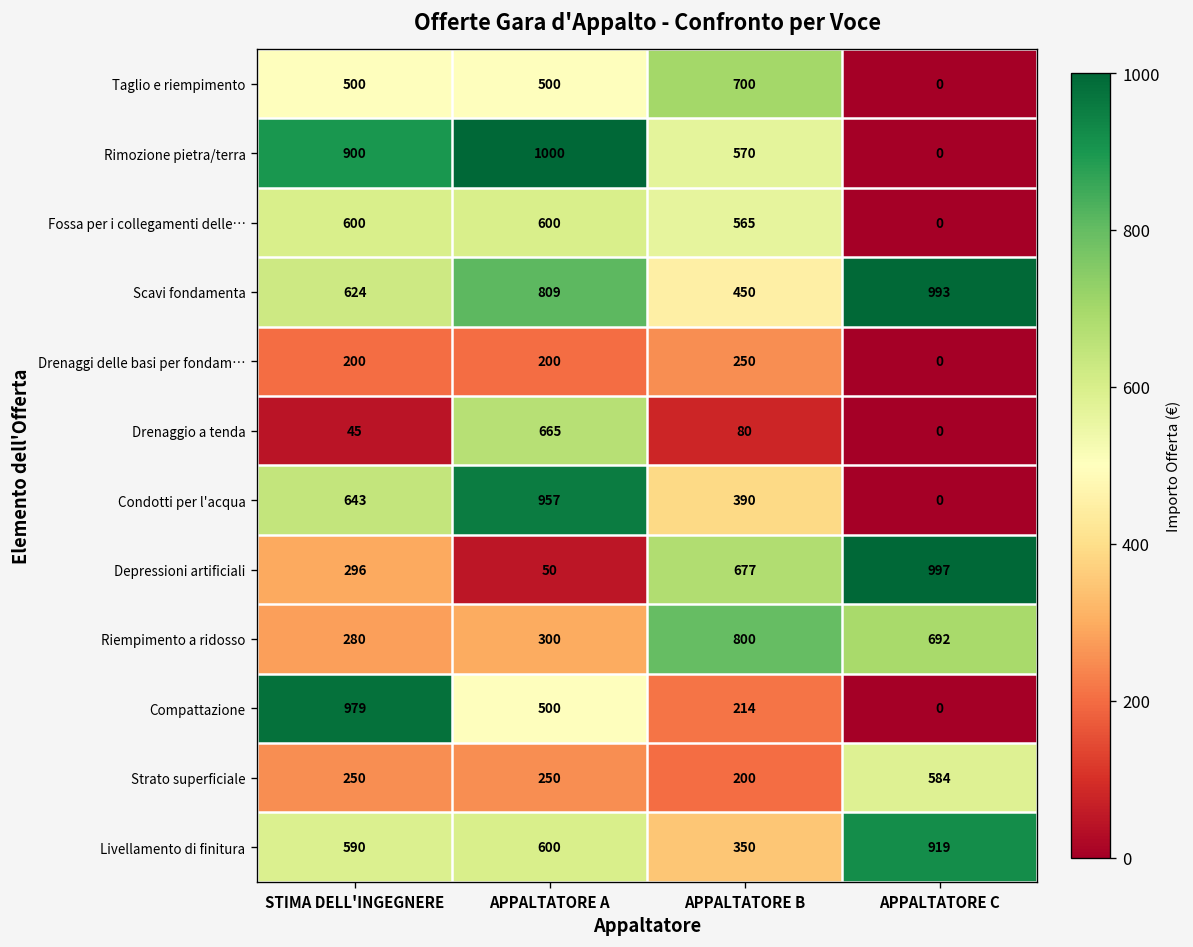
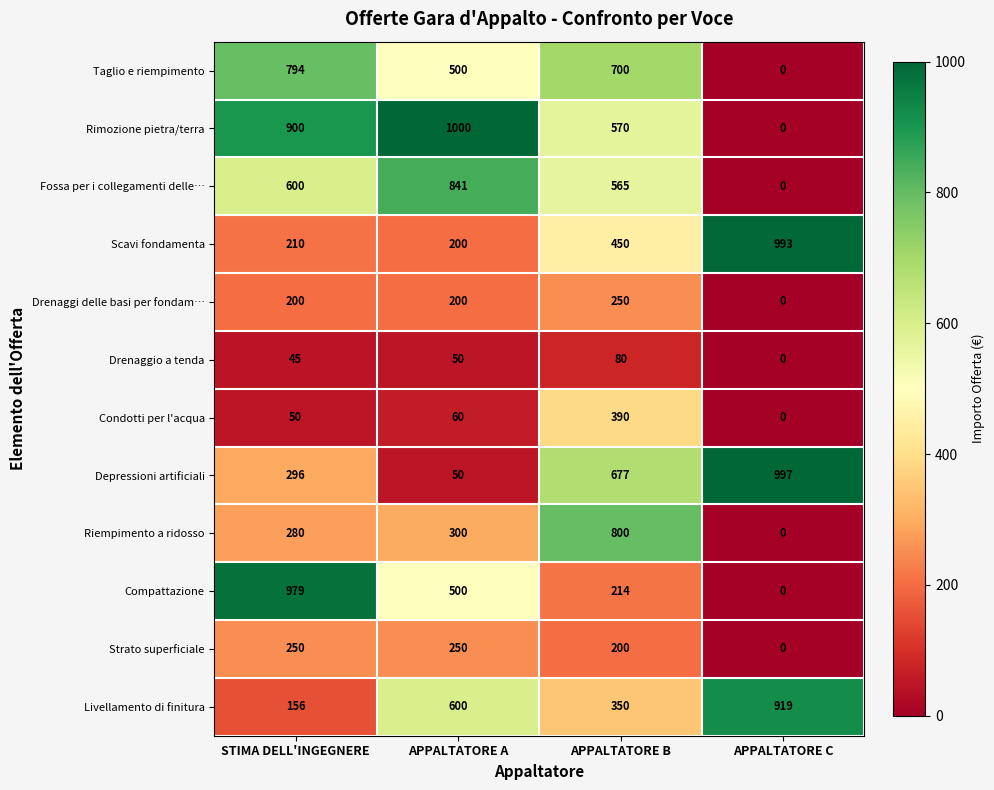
Taglio e riempimento, STIMA DELL'INGEGNERE: 500 -> 794
Fossa per i collegamenti delle…, APPALTATORE A: 600 -> 841
Scavi fondamenta, STIMA DELL'INGEGNERE: 624 -> 210
Scavi fondamenta, APPALTATORE A: 809 -> 200
Drenaggio a tenda, APPALTATORE A: 665 -> 50
Condotti per l'acqua, STIMA DELL'INGEGNERE: 643 -> 50
Condotti per l'acqua, APPALTATORE A: 957 -> 60
Riempimento a ridosso, APPALTATORE C: 692 -> 0
Strato superficiale, APPALTATORE C: 584 -> 0
Livellamento di finitura, STIMA DELL'INGEGNERE: 590 -> 156
